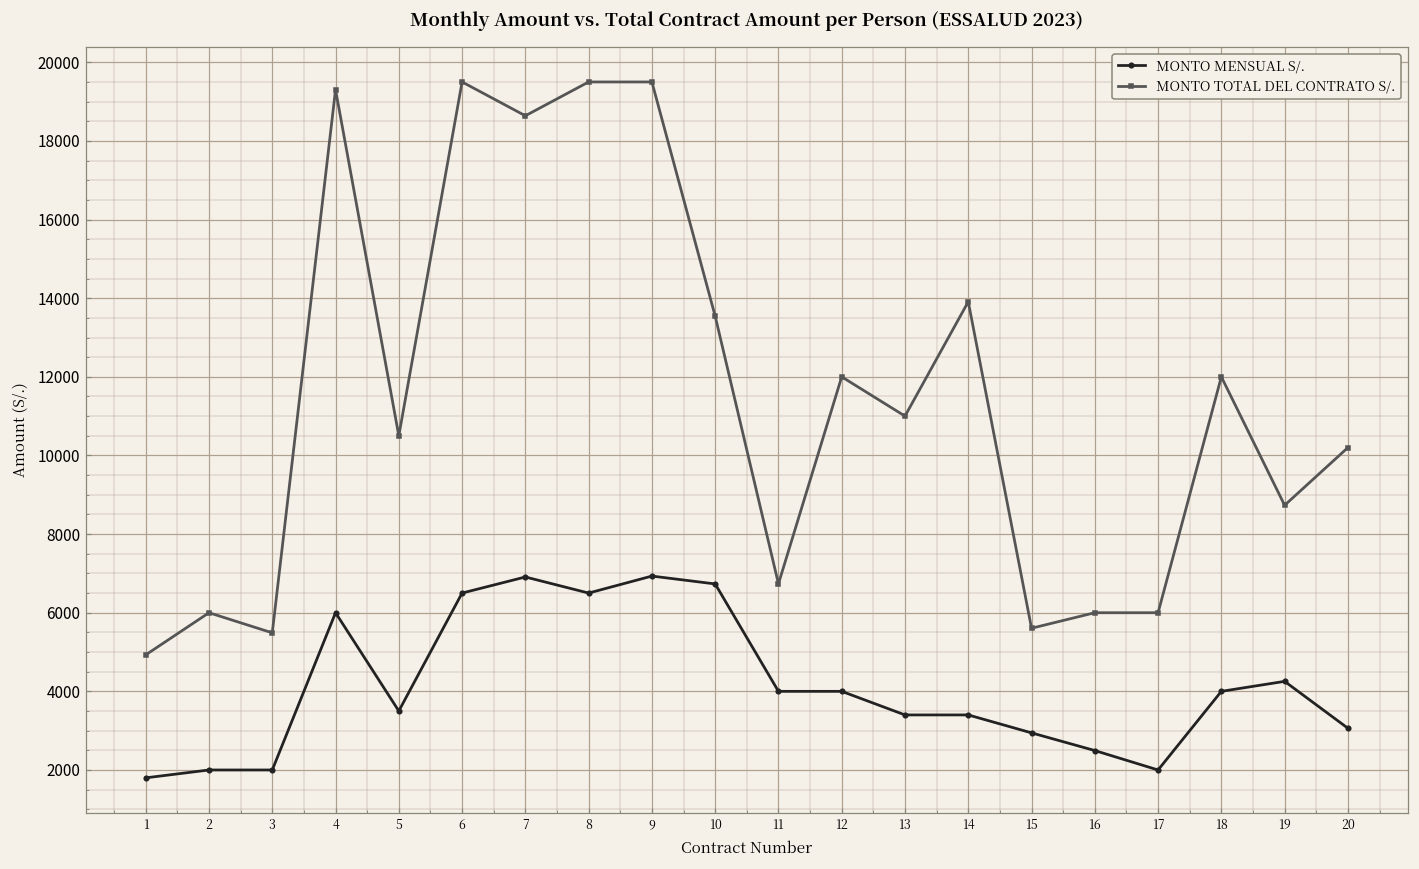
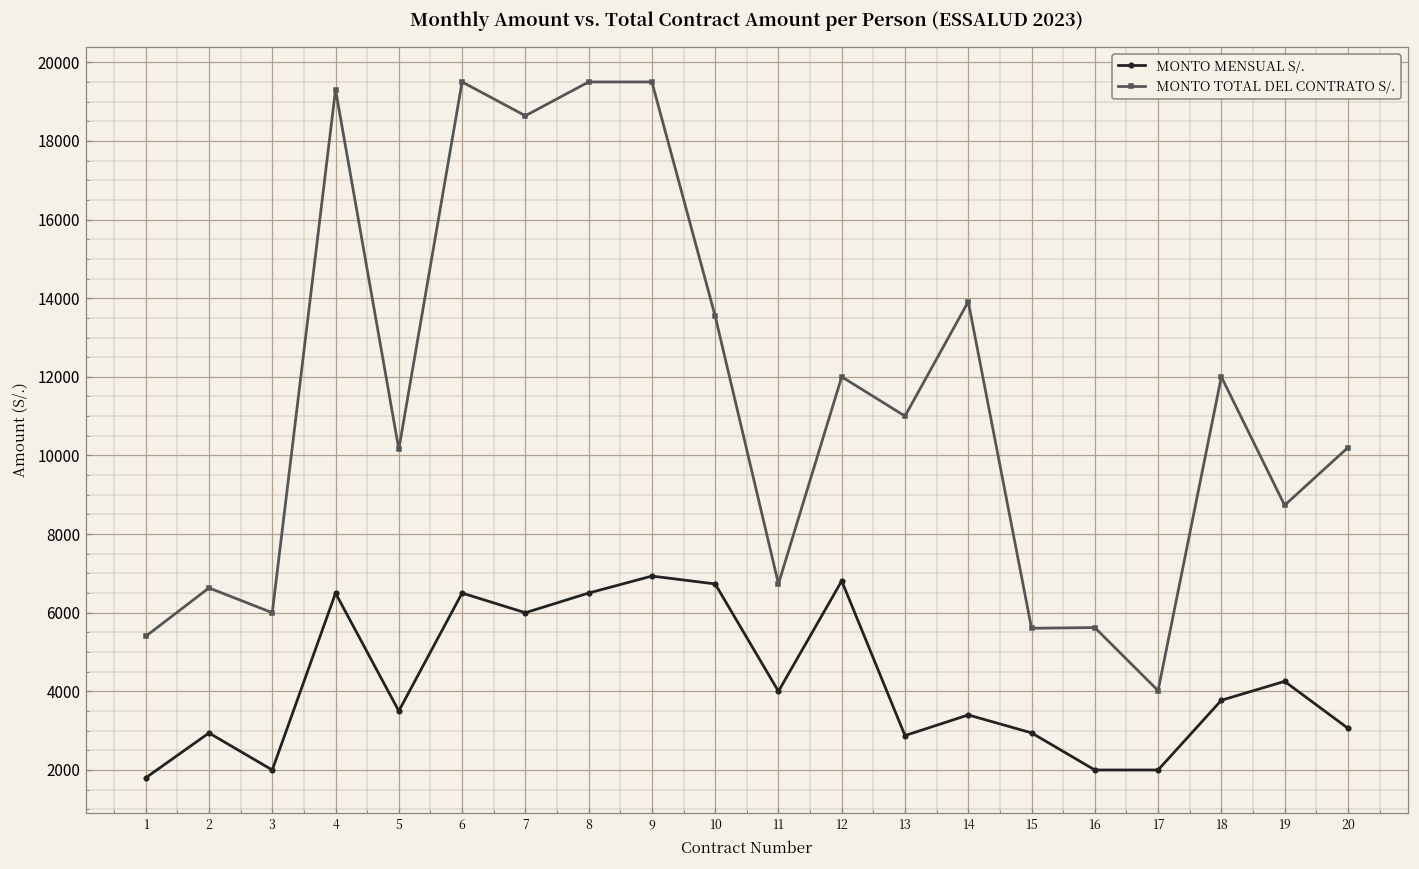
MONTO TOTAL DEL CONTRATO S/., 1: 4900 -> 5400
MONTO MENSUAL S/., 2: 2000 -> 2900
MONTO TOTAL DEL CONTRATO S/., 2: 6000 -> 6600
MONTO TOTAL DEL CONTRATO S/., 3: 5500 -> 6000
MONTO MENSUAL S/., 4: 6000 -> 6500
MONTO TOTAL DEL CONTRATO S/., 5: 10500 -> 10200
MONTO MENSUAL S/., 7: 6900 -> 6000
MONTO MENSUAL S/., 12: 4000 -> 6800
MONTO MENSUAL S/., 13: 3400 -> 2900
MONTO MENSUAL S/., 16: 2500 -> 2000
MONTO TOTAL DEL CONTRATO S/., 16: 6000 -> 5600
MONTO TOTAL DEL CONTRATO S/., 17: 6000 -> 4000
MONTO MENSUAL S/., 18: 4000 -> 3800
